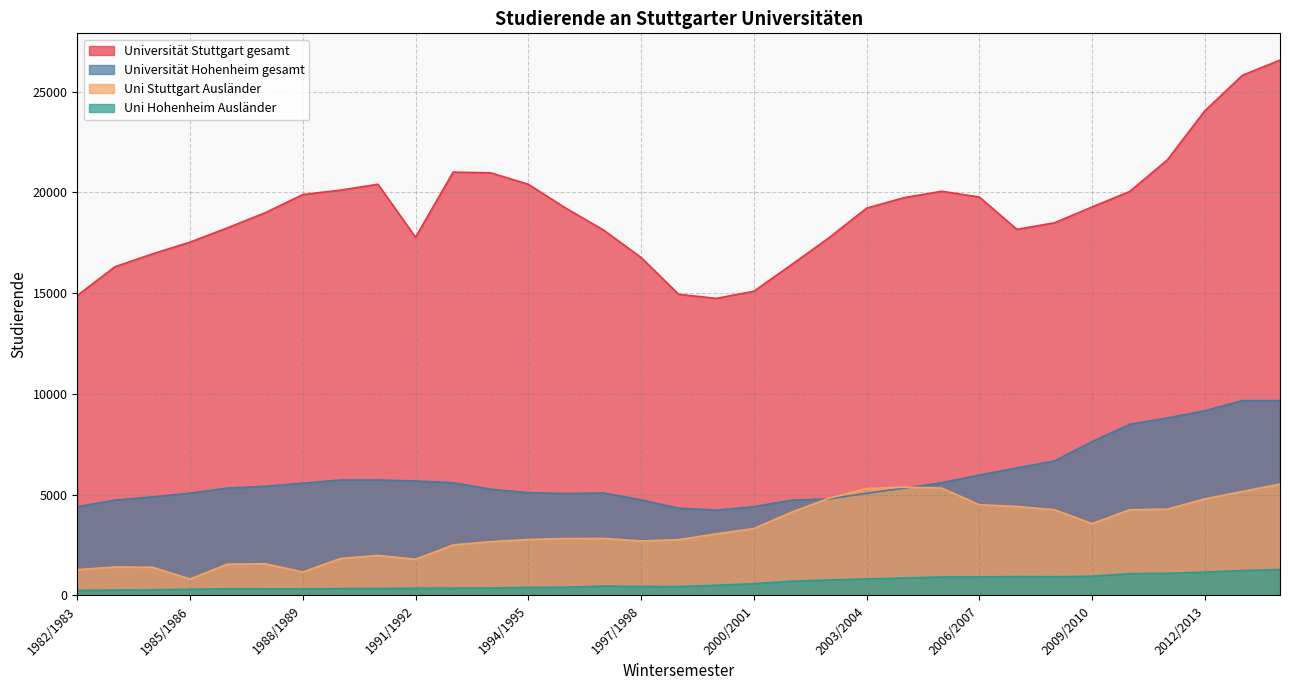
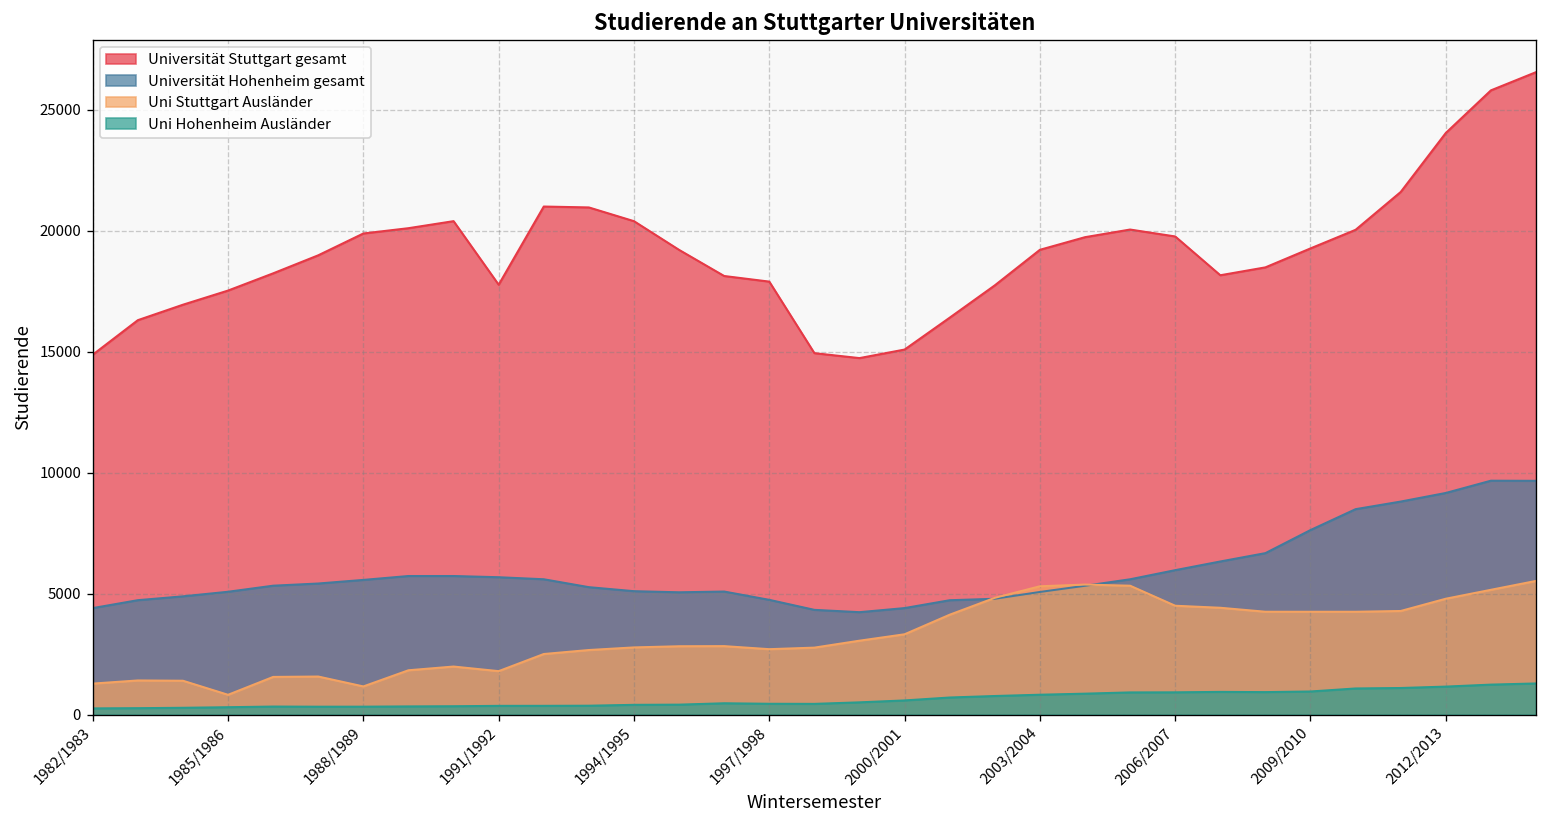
Universität Stuttgart gesamt, 1997/1998: 16800 -> 17900
Uni Stuttgart Ausländer, 2009/2010: 3600 -> 4300
